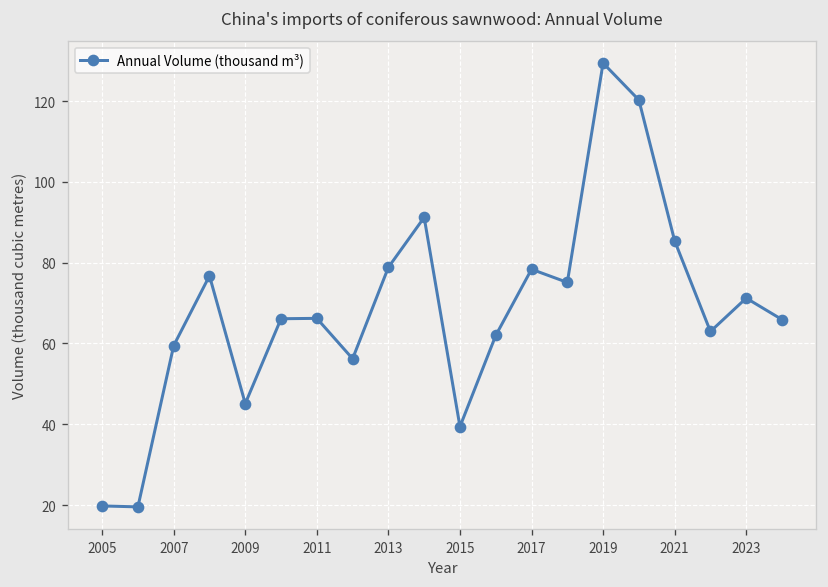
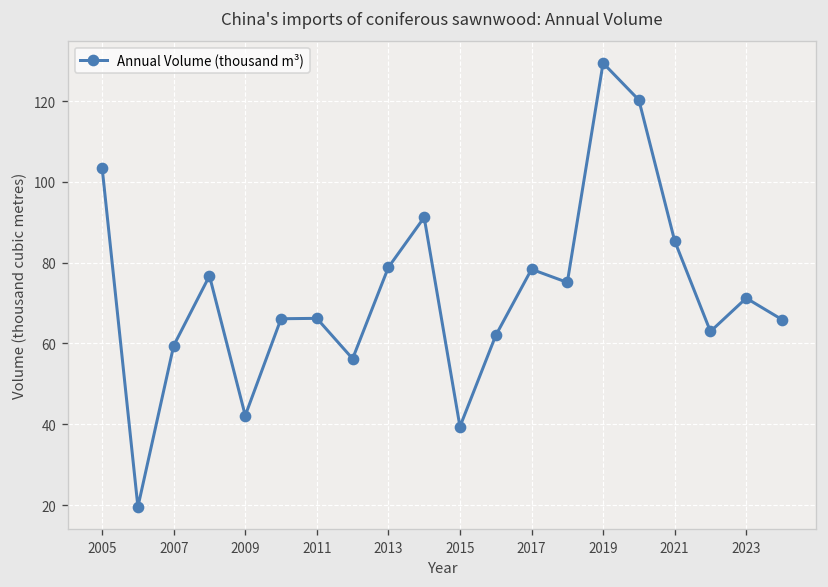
2005: 20 -> 103
2009: 45 -> 42
